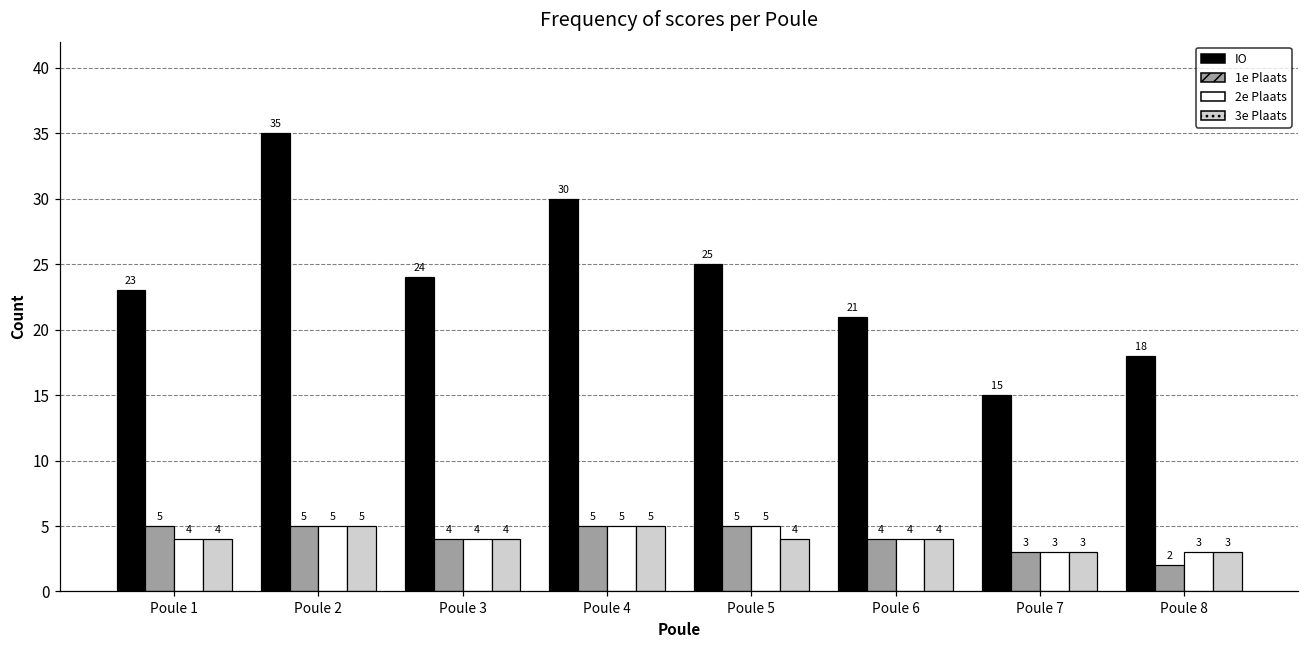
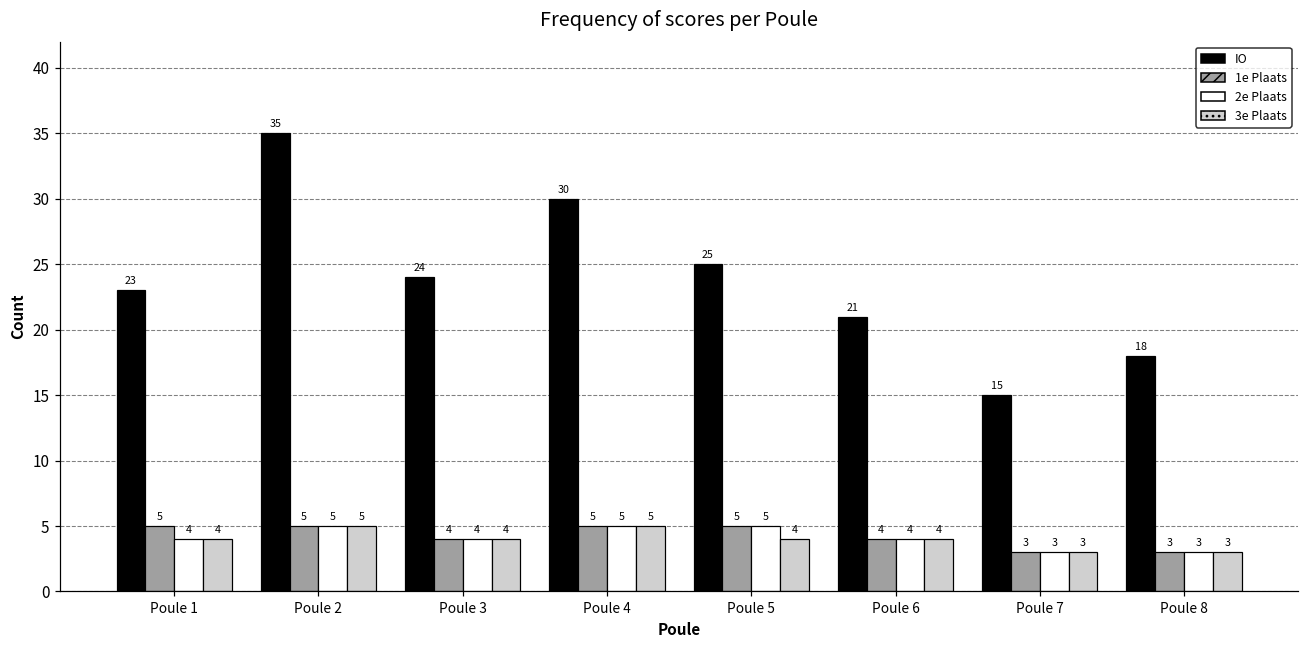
1e Plaats, Poule 8: 2 -> 3
